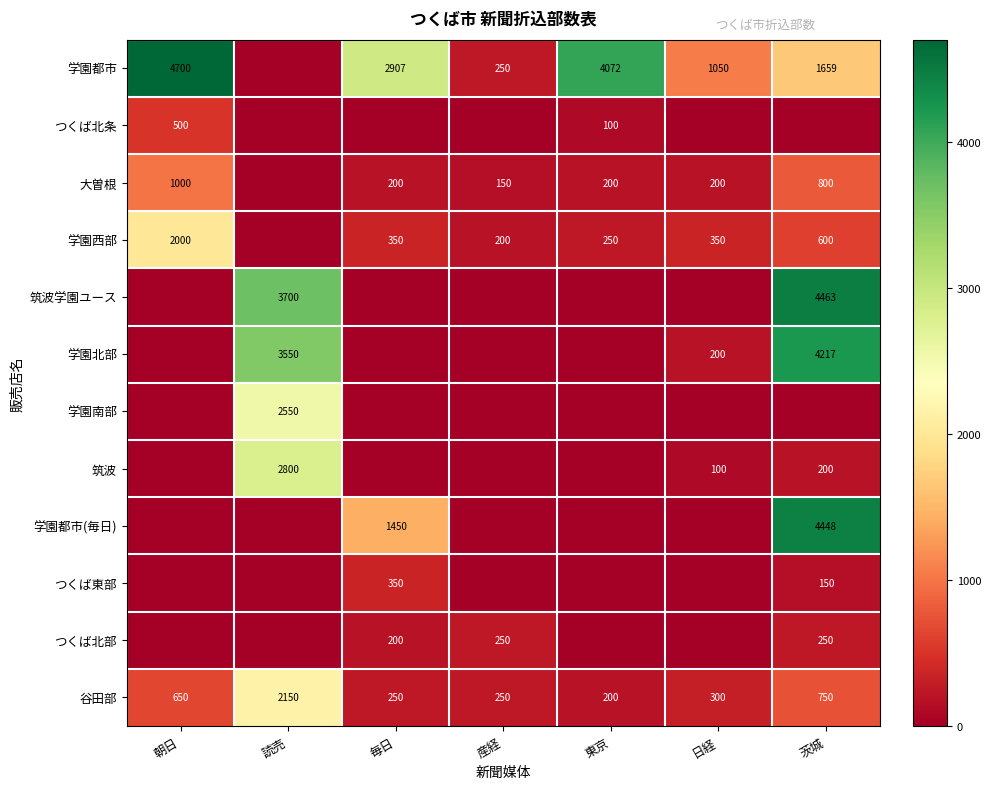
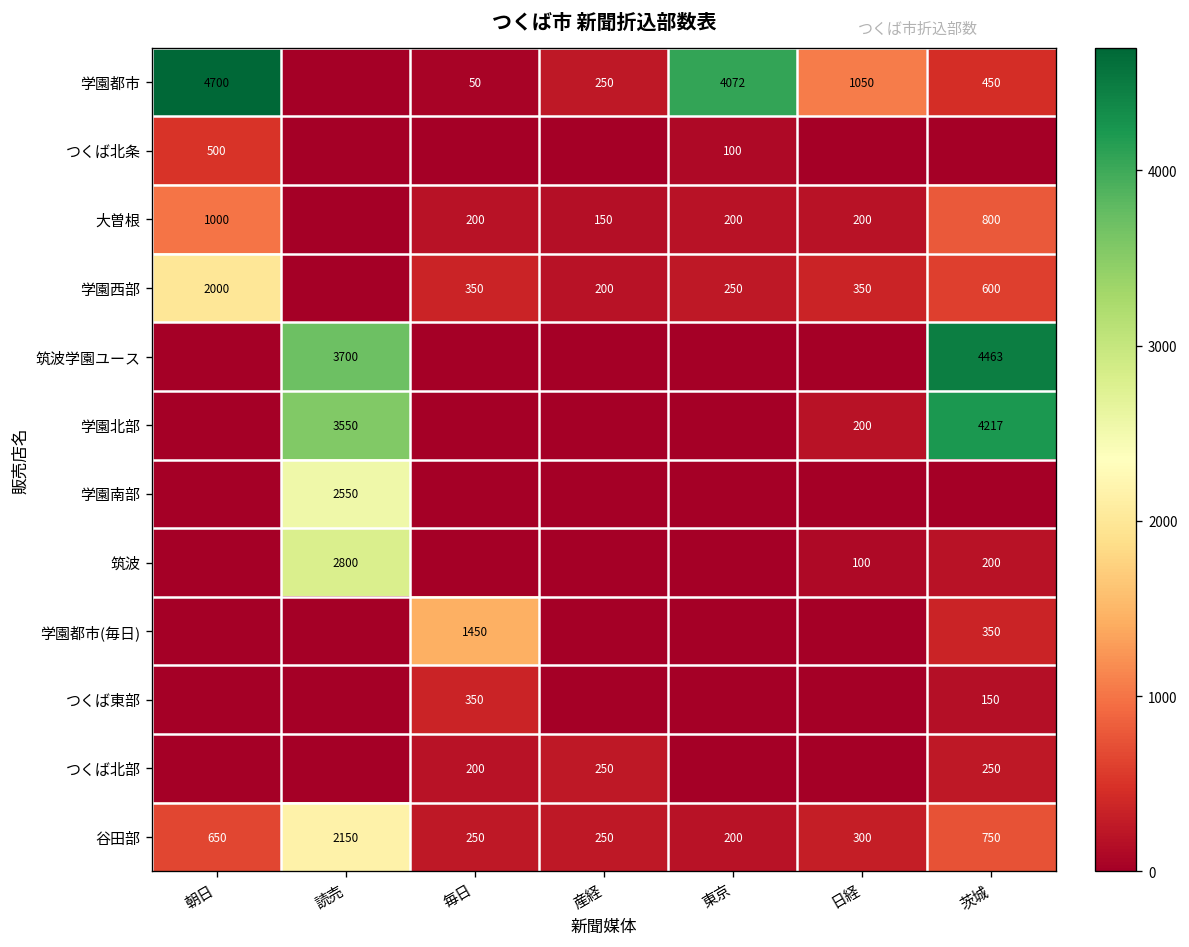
学園都市, 毎日: 2907 -> 50
学園都市, 茨城: 1659 -> 450
学園都市(毎日), 茨城: 4448 -> 350
